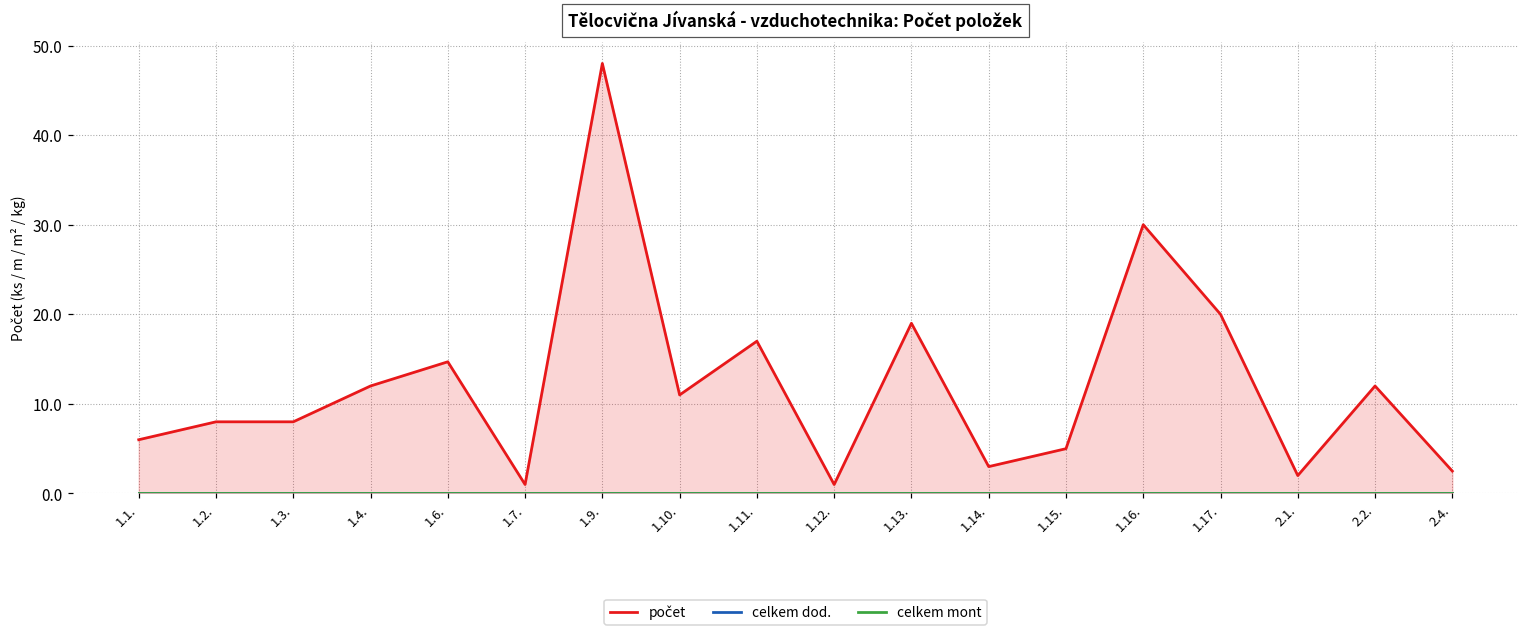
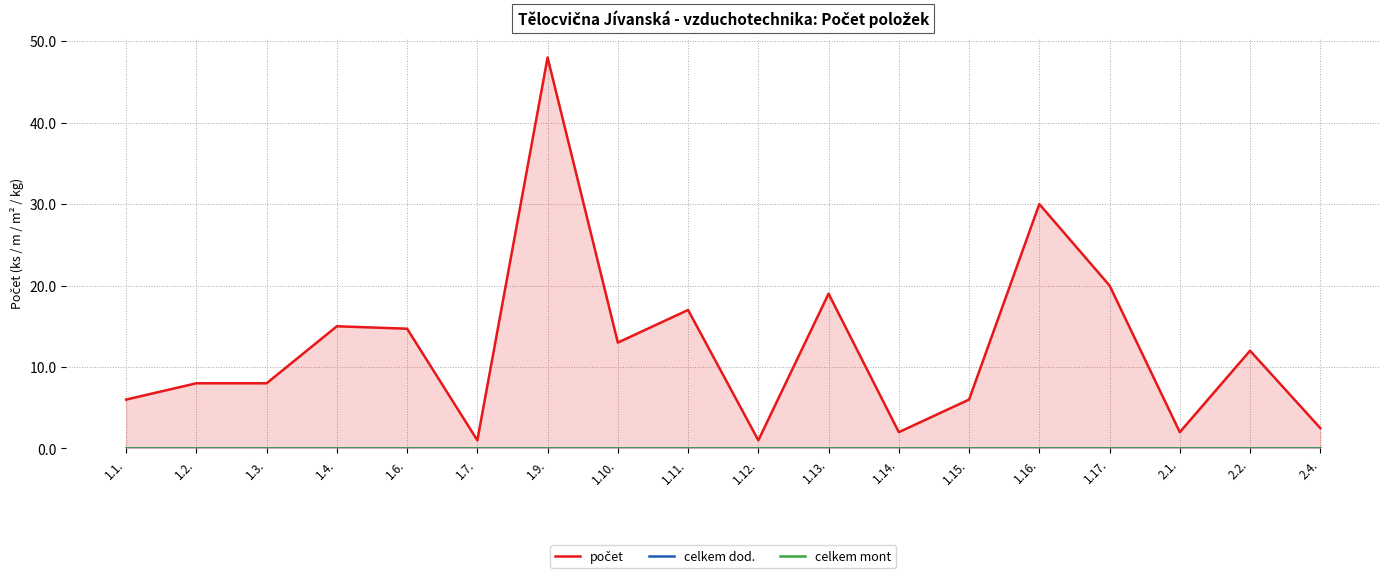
počet, 1.4.: 12 -> 15
počet, 1.10.: 11 -> 13
počet, 1.14.: 3 -> 2
počet, 1.15.: 5 -> 6
